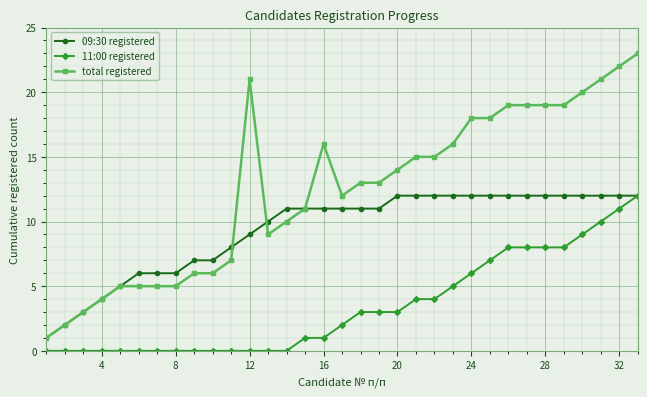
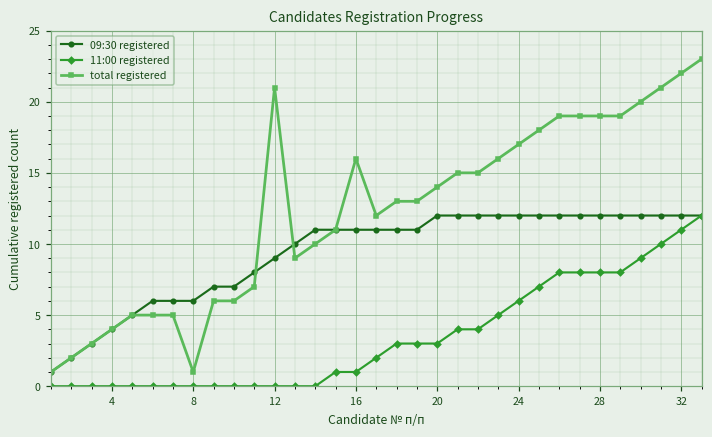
total registered, 8: 5 -> 1
total registered, 24: 18 -> 17
